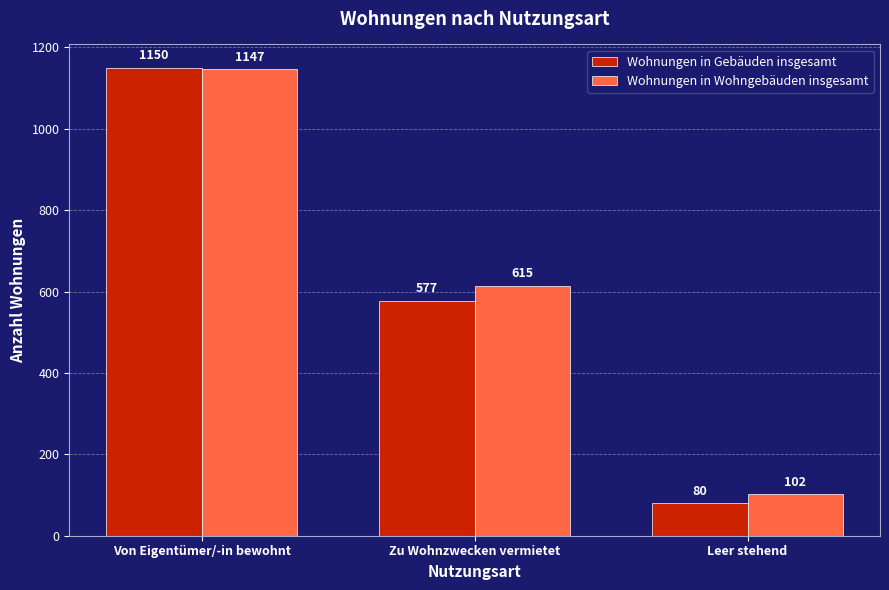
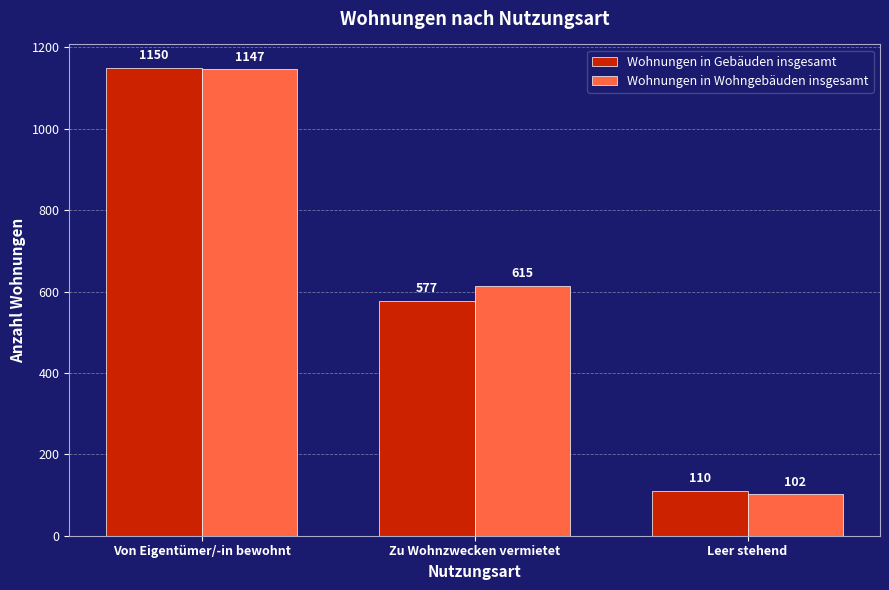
Wohnungen in Gebäuden insgesamt, Leer stehend: 80 -> 110
